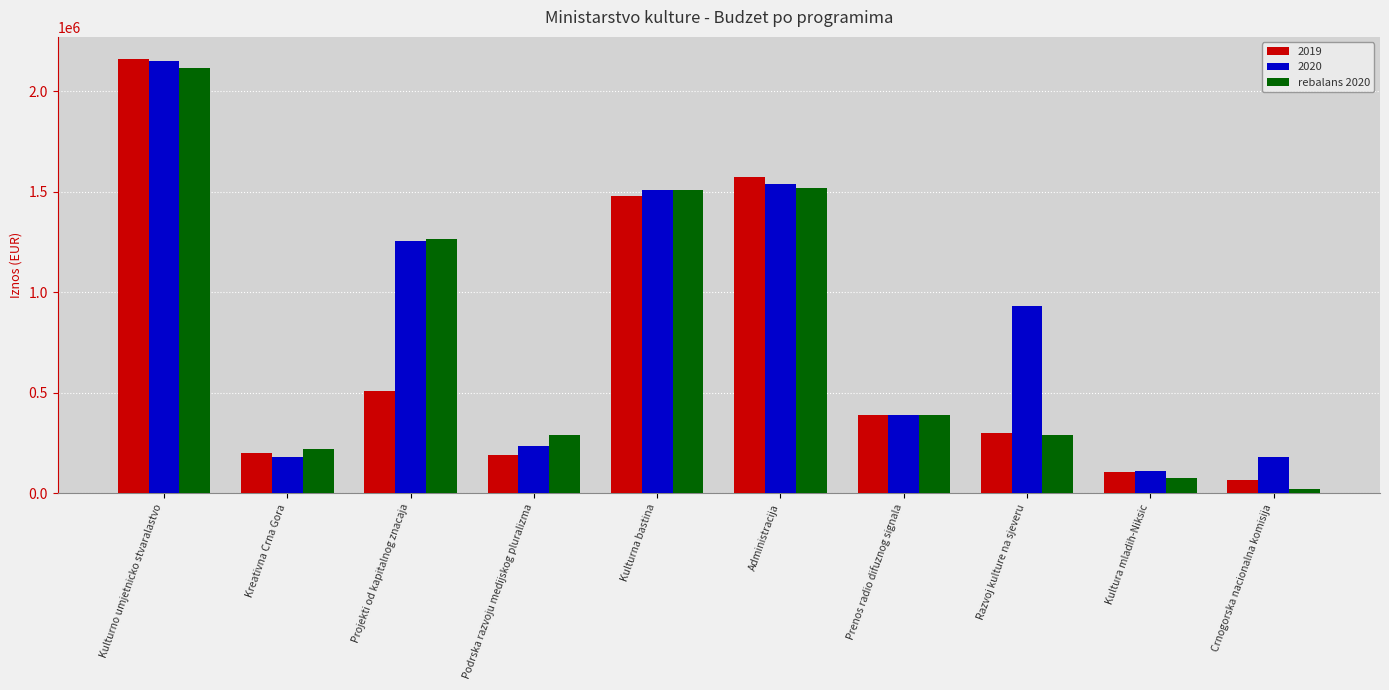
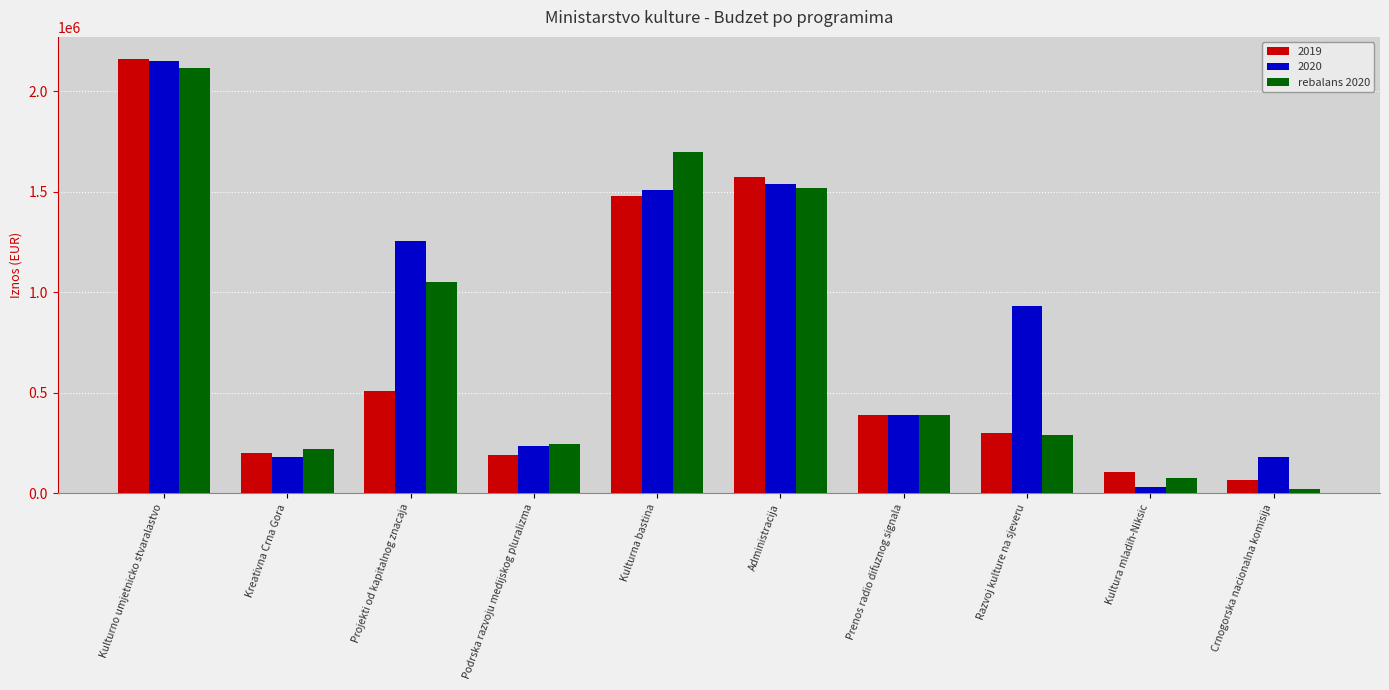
rebalans 2020, Projekti od kapitalnog znacaja: 1260000 -> 1050000
rebalans 2020, Podrska razvoju medijskog pluralizma: 290000 -> 240000
rebalans 2020, Kulturna bastina: 1510000 -> 1700000
2020, Kultura mladih-Niksic: 110000 -> 30000
